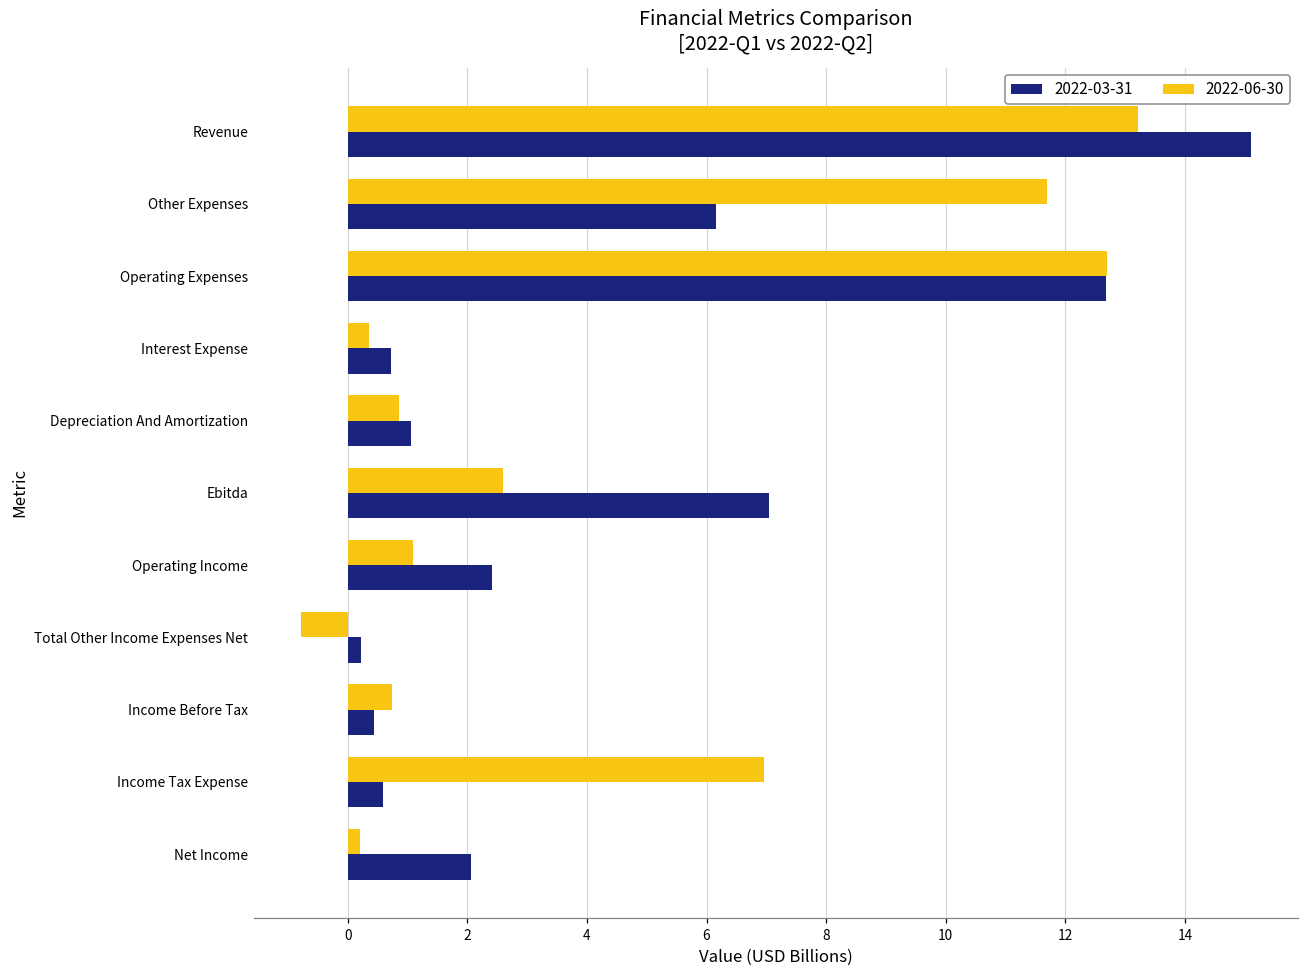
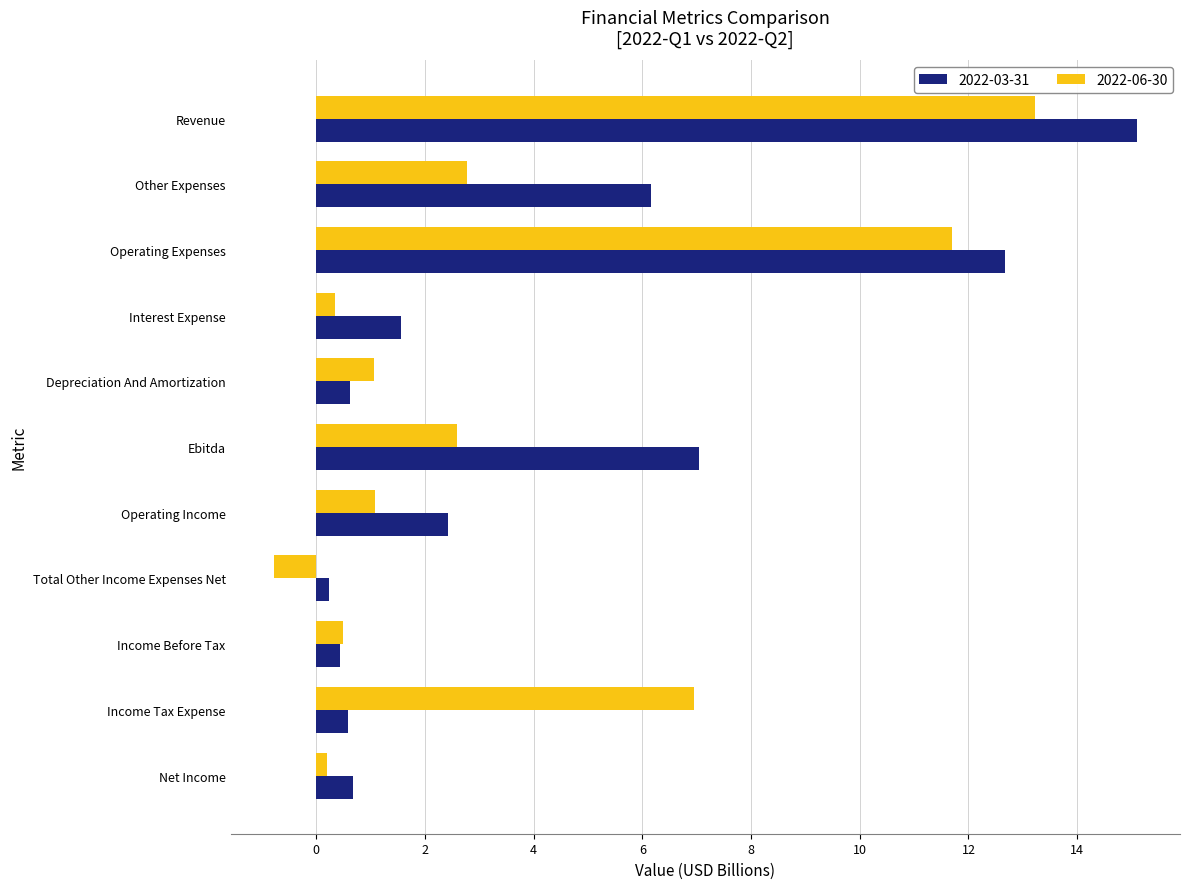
2022-06-30, Other Expenses: 11.7 -> 2.8
2022-06-30, Operating Expenses: 12.7 -> 11.7
2022-03-31, Interest Expense: 0.7 -> 1.6
2022-06-30, Depreciation And Amortization: 0.9 -> 1.1
2022-03-31, Depreciation And Amortization: 1.1 -> 0.6
2022-06-30, Income Before Tax: 0.7 -> 0.5
2022-03-31, Net Income: 2.1 -> 0.7
